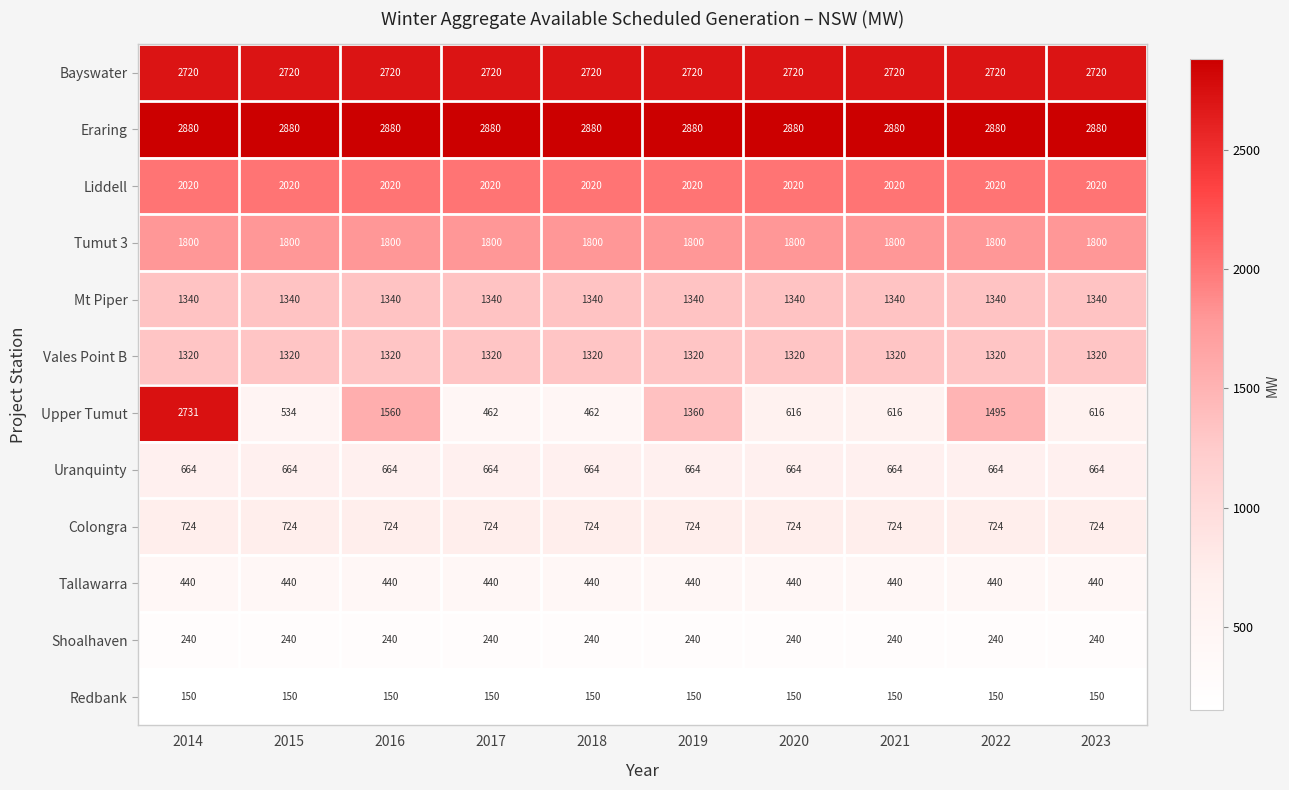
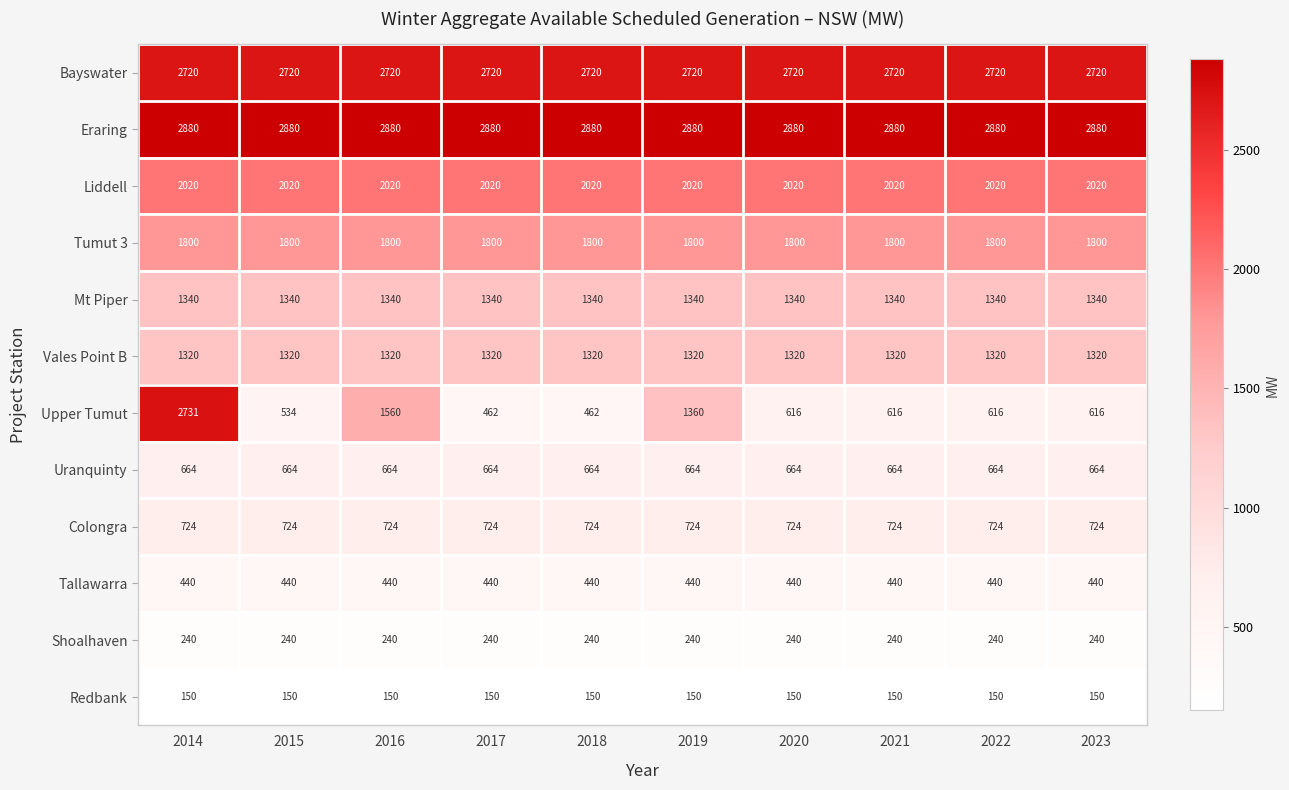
Upper Tumut, 2022: 1495 -> 616
